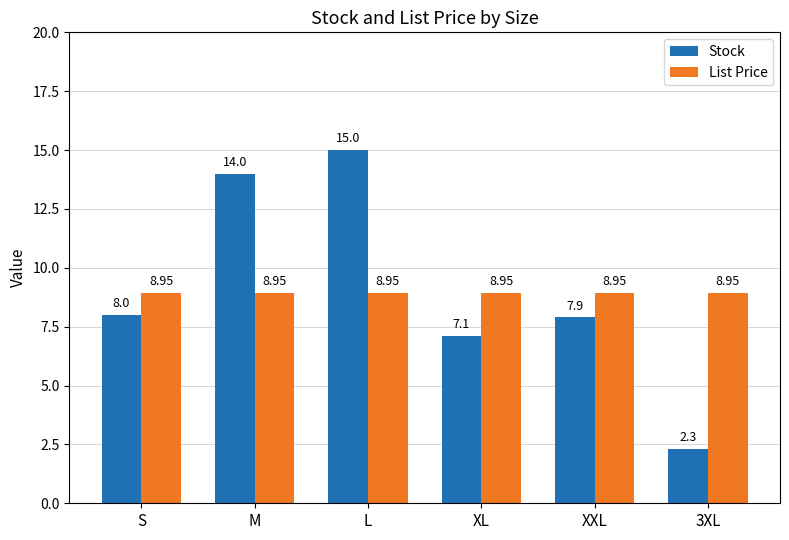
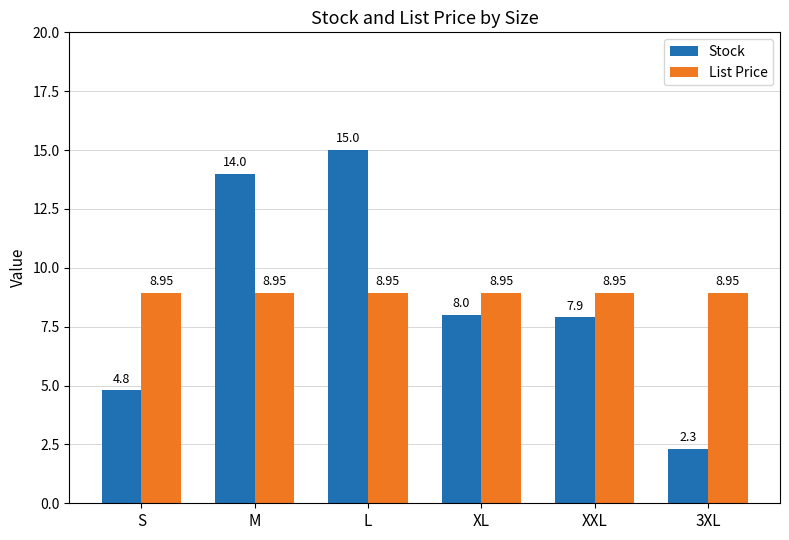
Stock, S: 8.0 -> 4.8
Stock, XL: 7.1 -> 8.0
